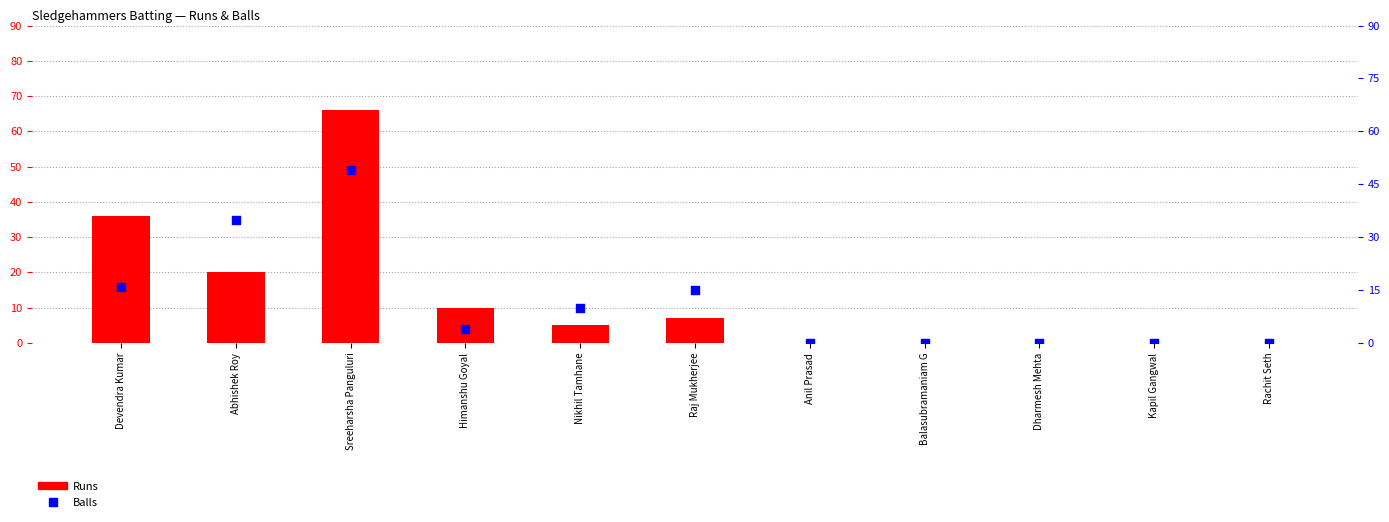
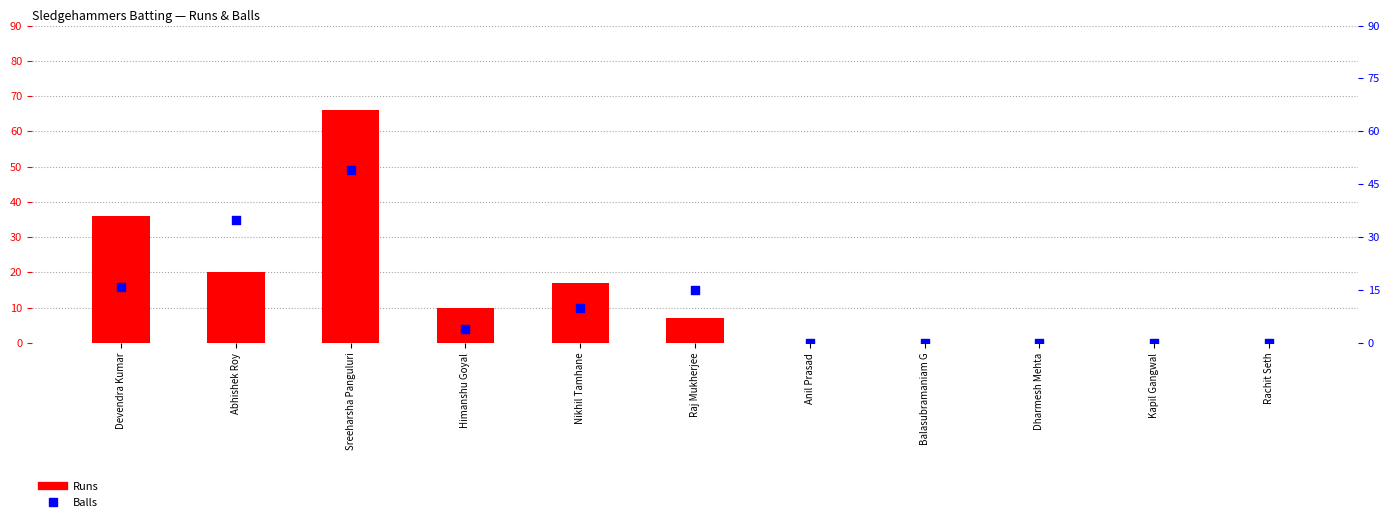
Runs, Nikhil Tamhane: 5 -> 17
